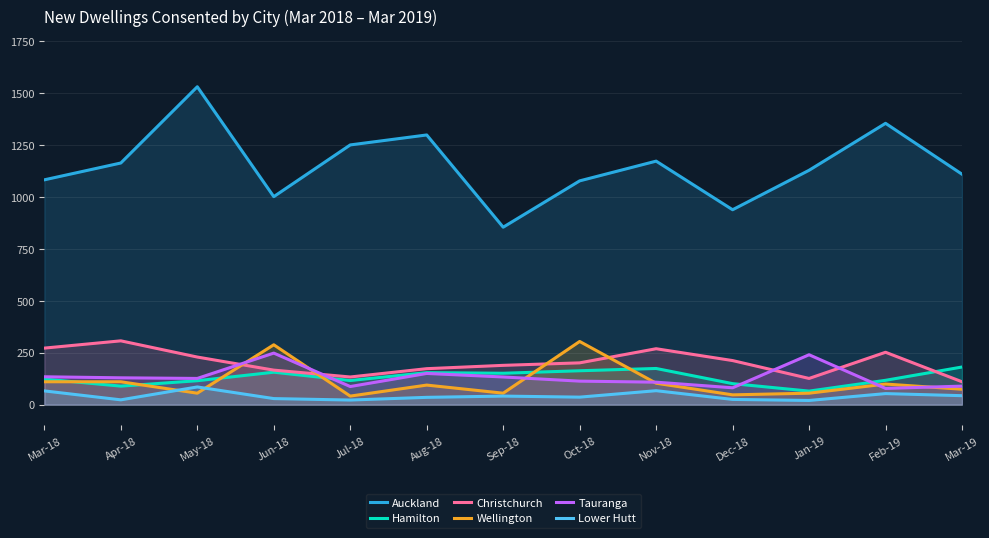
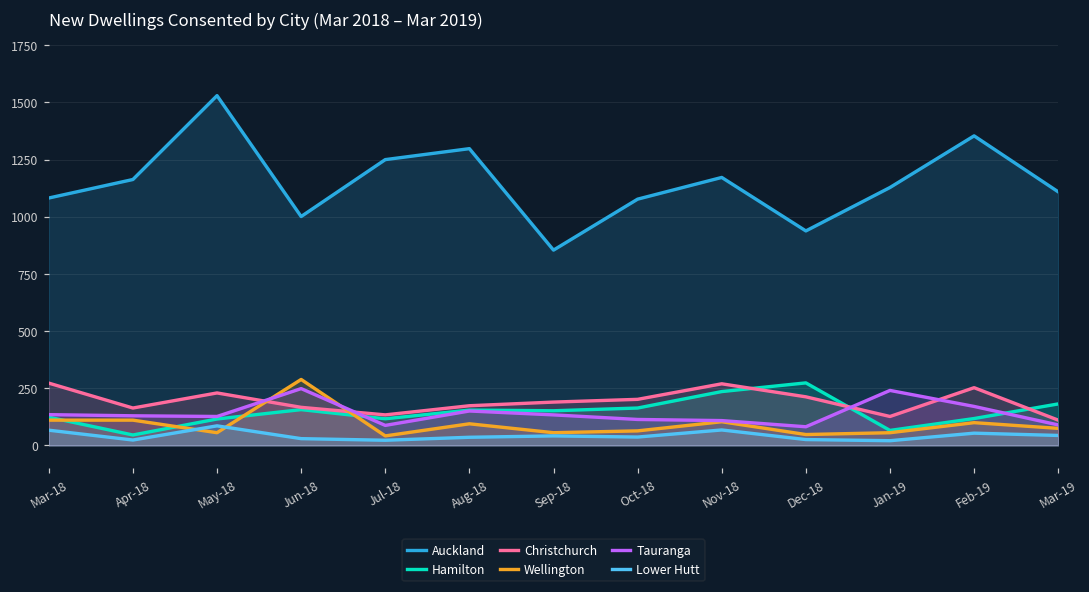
Hamilton, Apr-18: 90 -> 50
Christchurch, Apr-18: 310 -> 160
Wellington, Oct-18: 300 -> 60
Hamilton, Nov-18: 170 -> 240
Hamilton, Dec-18: 100 -> 270
Tauranga, Feb-19: 80 -> 170
